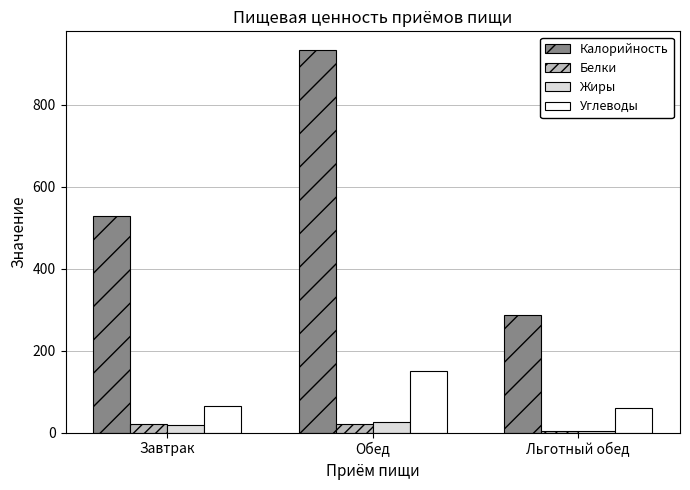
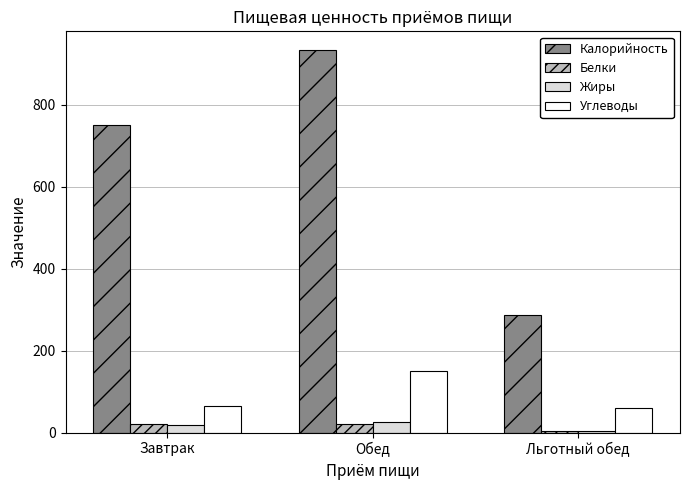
Калорийность, Завтрак: 530 -> 750
